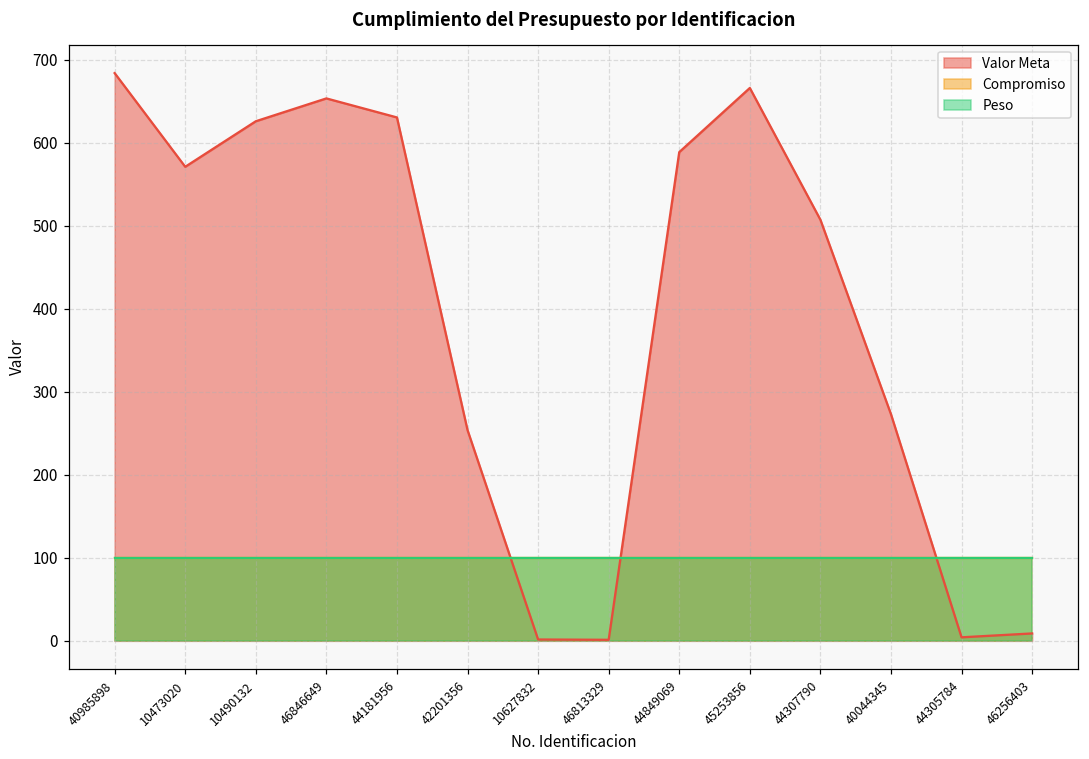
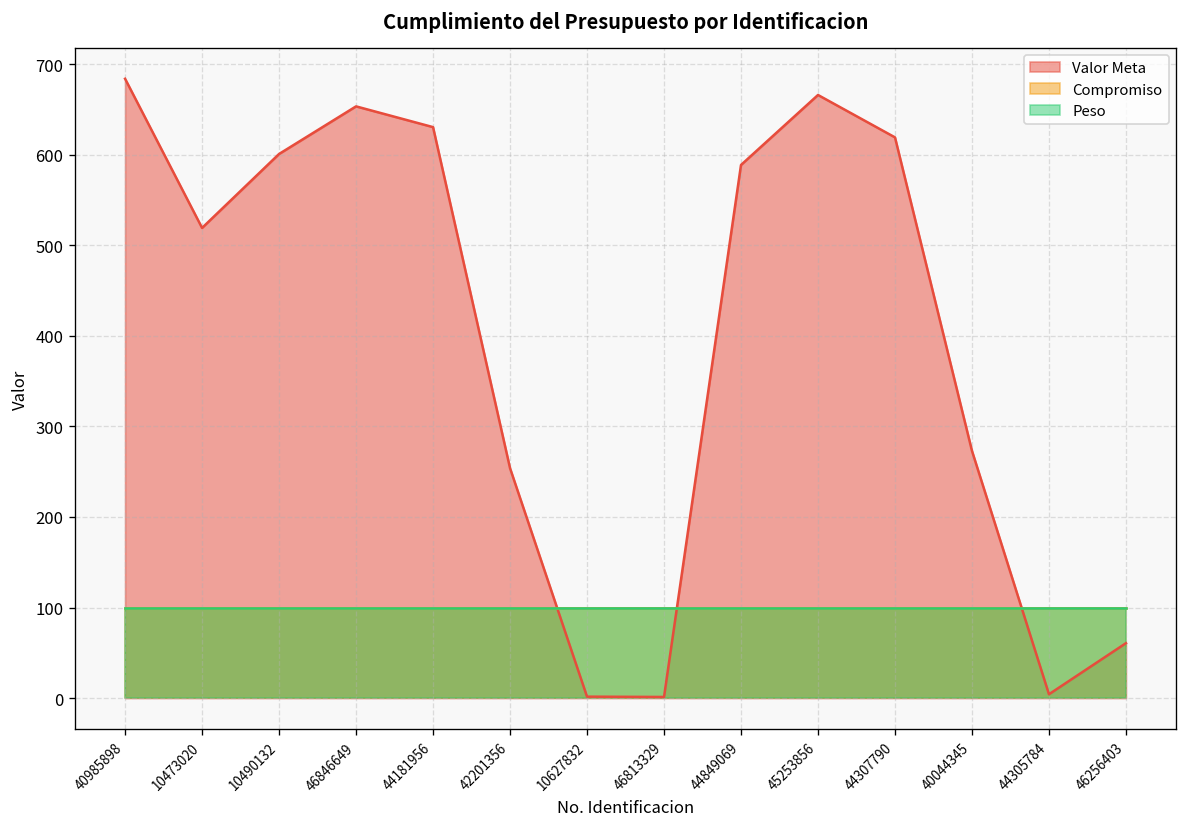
Valor Meta, 10473020: 570 -> 520
Valor Meta, 10490132: 630 -> 600
Valor Meta, 44307790: 510 -> 620
Valor Meta, 46256403: 10 -> 60
